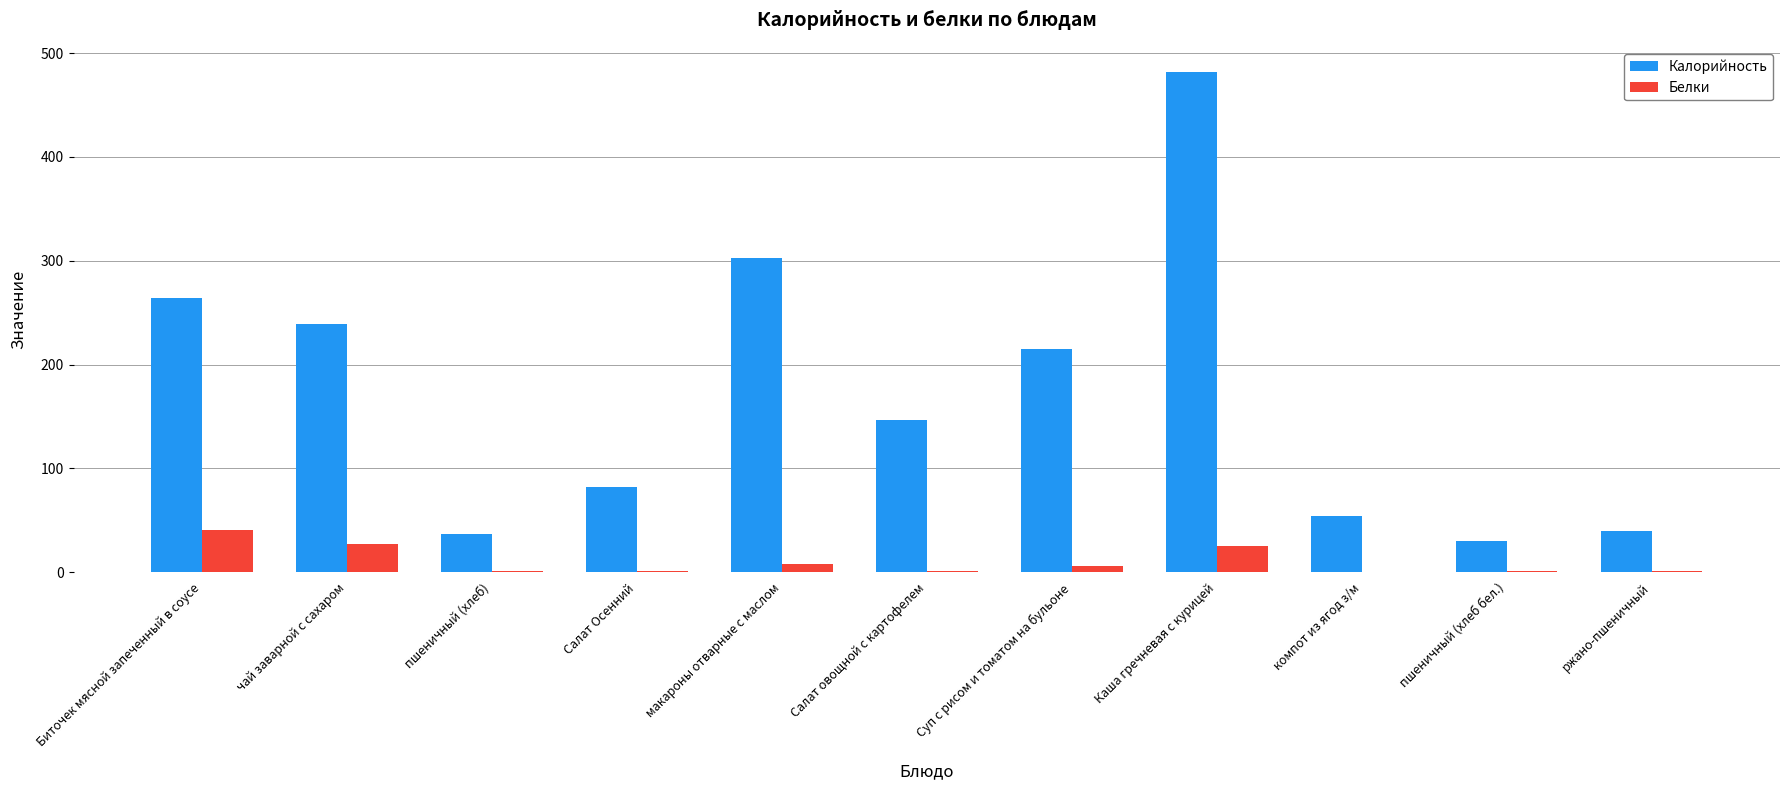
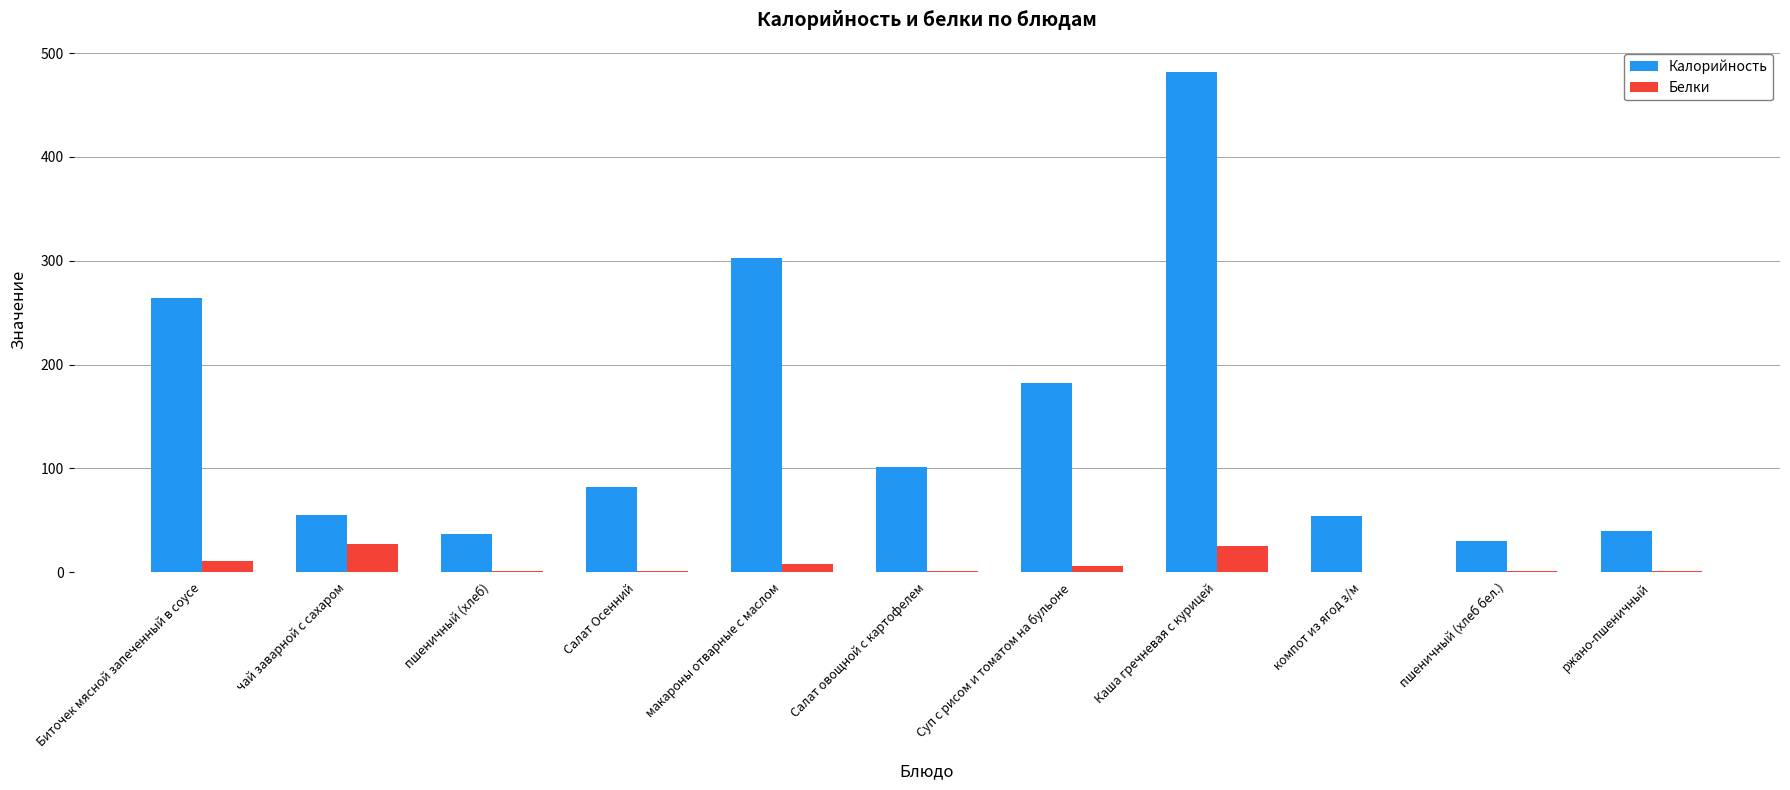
Белки, Биточек мясной запеченный в соусе: 41 -> 11
Калорийность, чай заварной с сахаром: 239 -> 55
Калорийность, Салат овощной с картофелем: 147 -> 101
Калорийность, Суп с рисом и томатом на бульоне: 215 -> 182
